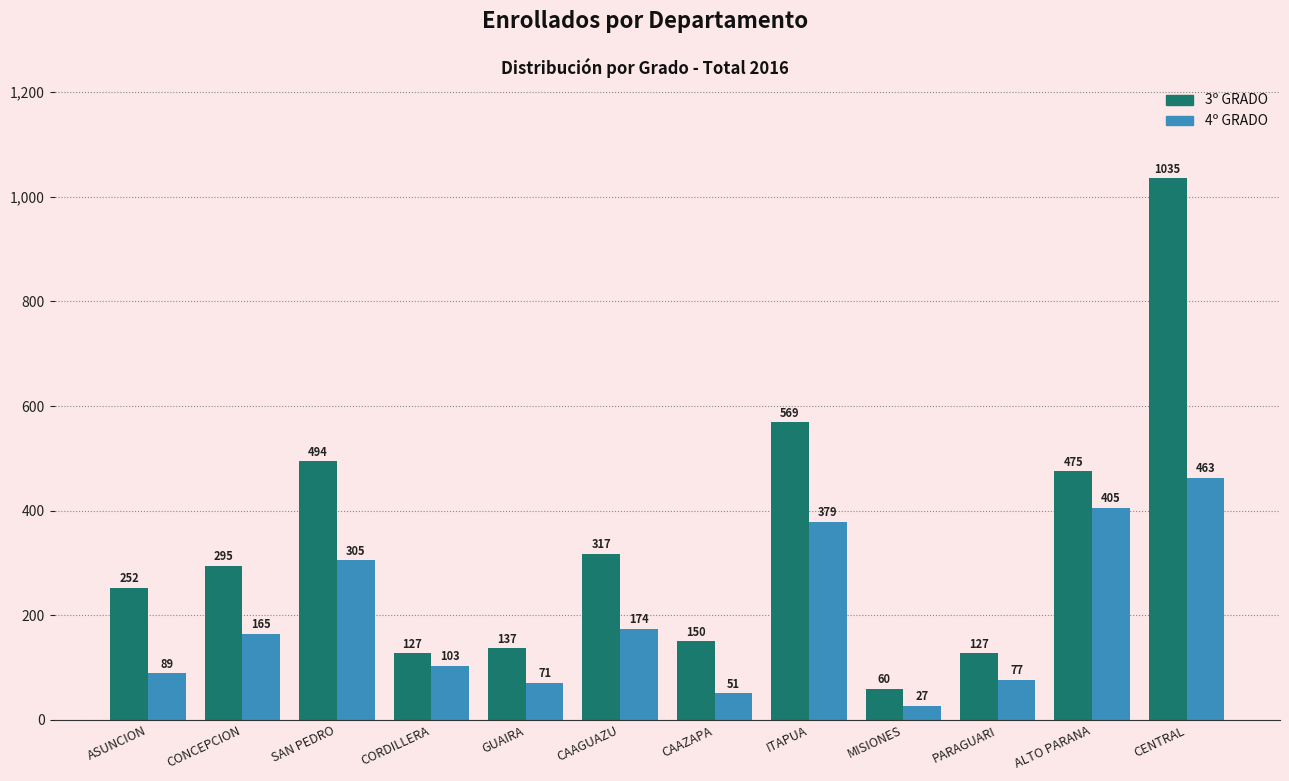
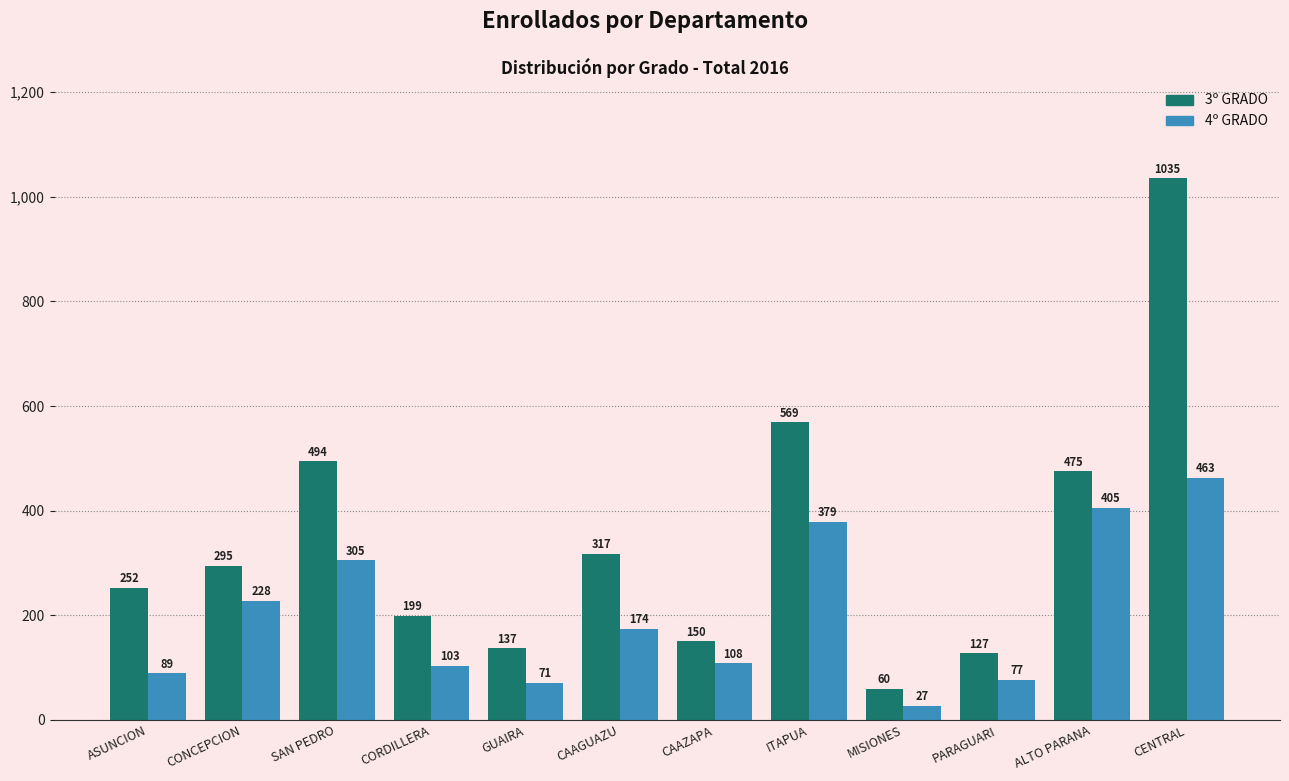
4º GRADO, CONCEPCION: 165 -> 228
3º GRADO, CORDILLERA: 127 -> 199
4º GRADO, CAAZAPA: 51 -> 108
